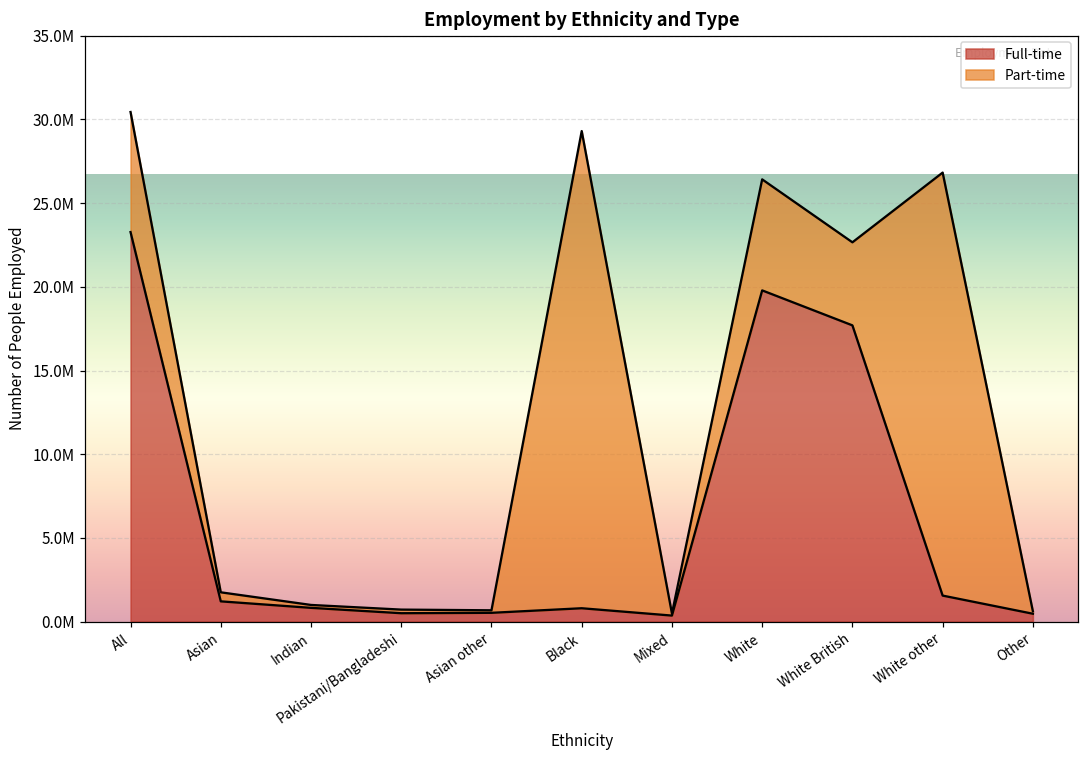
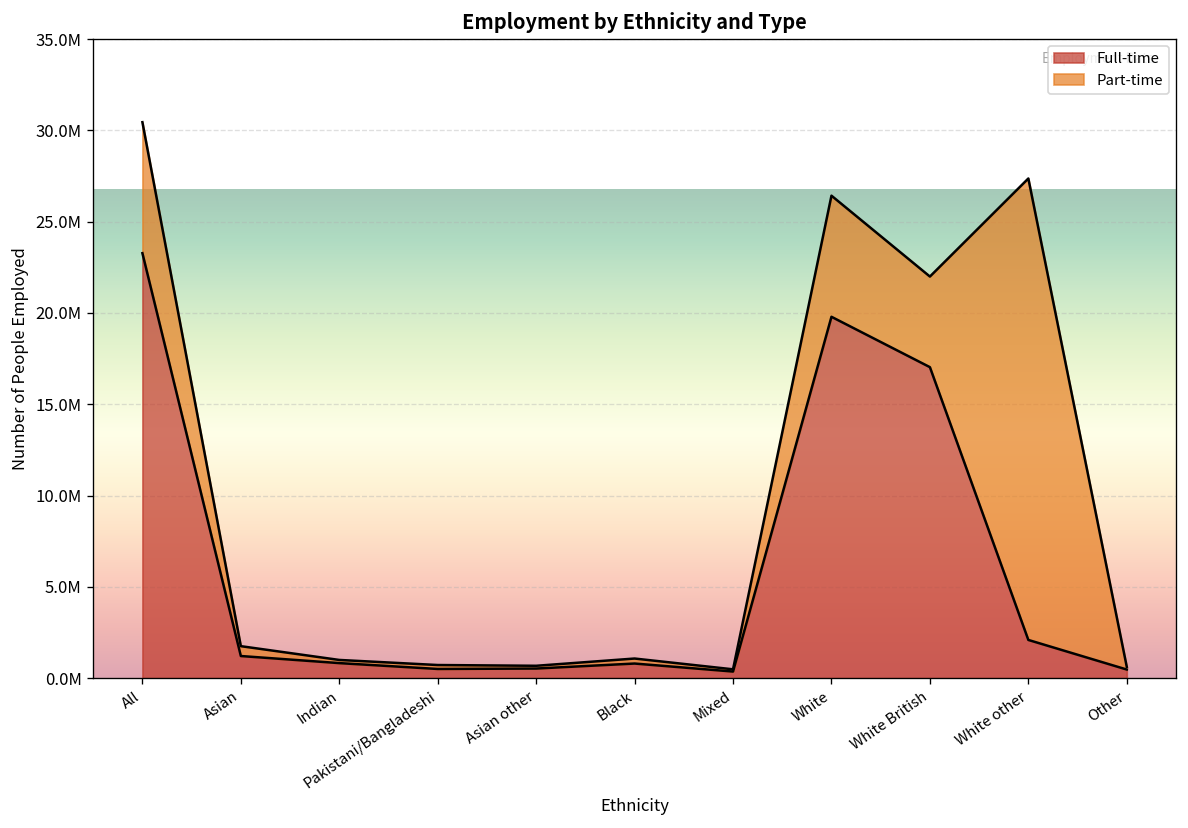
Part-time, Black: 28500000 -> 300000
Full-time, White British: 17700000 -> 17000000
Full-time, White other: 1600000 -> 2100000
